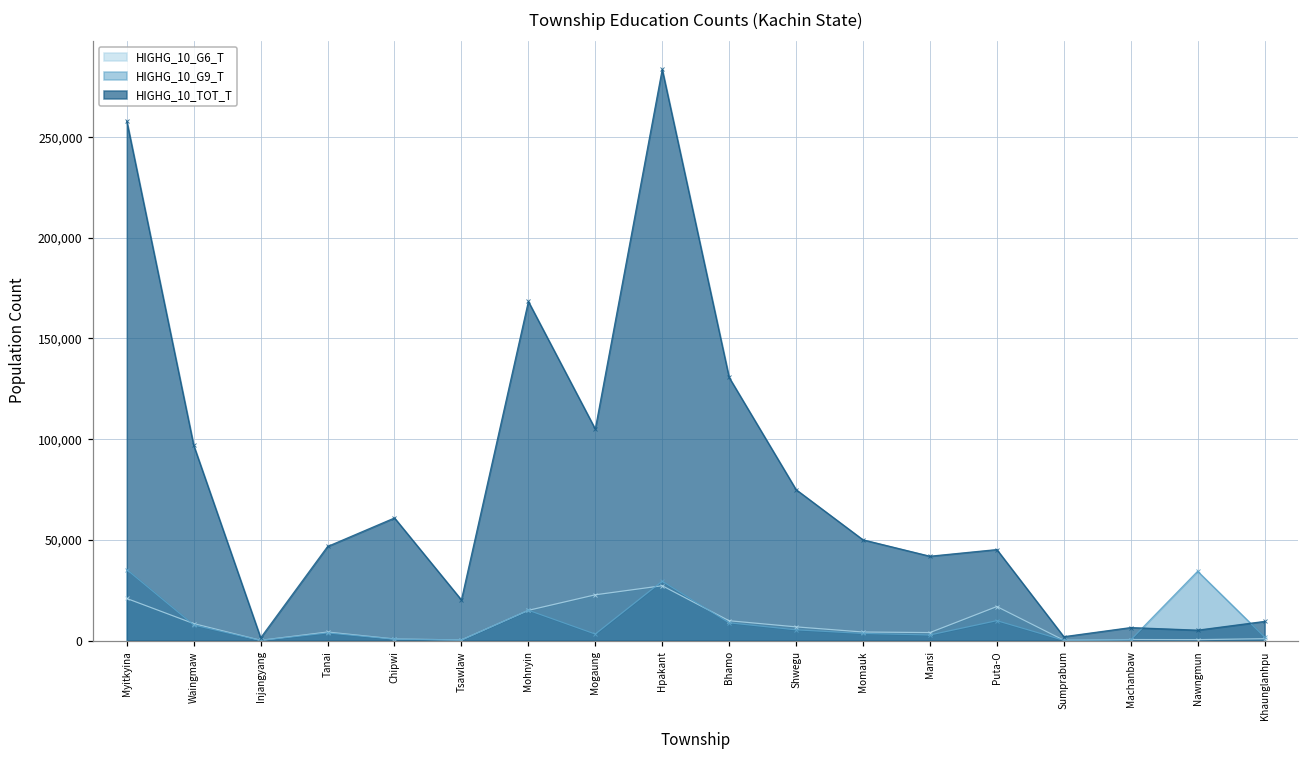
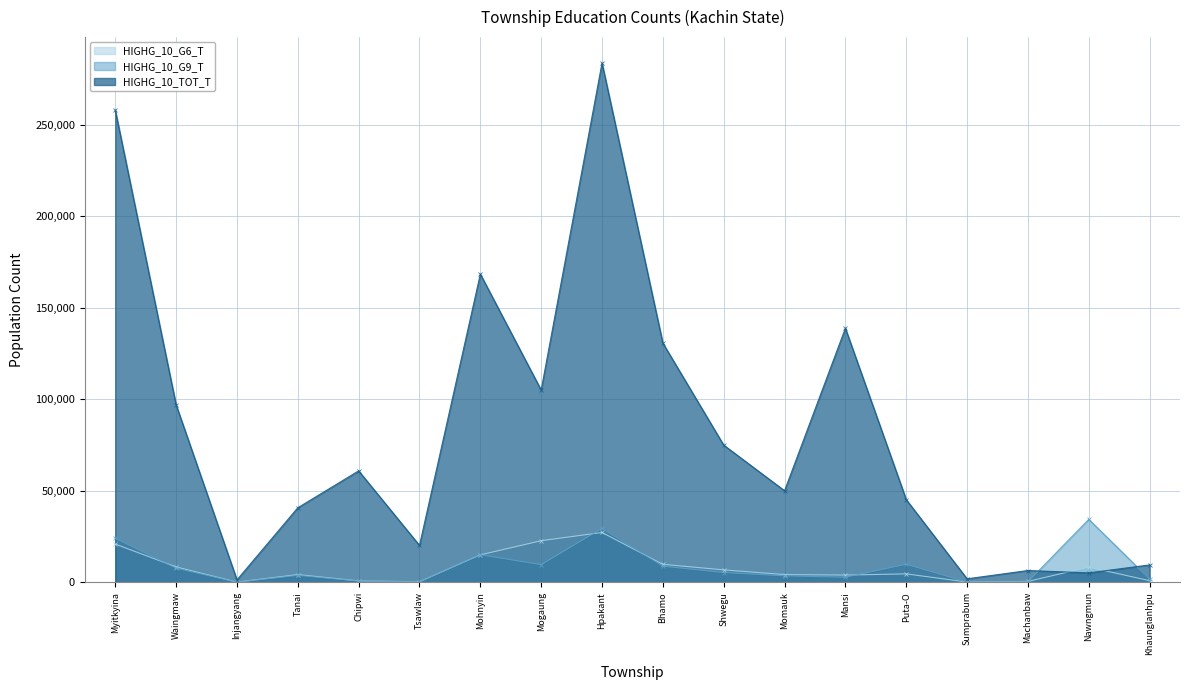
HIGHG_10_G9_T, Myitkyina: 35,000 -> 24,000
HIGHG_10_TOT_T, Tanai: 47,000 -> 41,000
HIGHG_10_G9_T, Mogaung: 3,000 -> 10,000
HIGHG_10_TOT_T, Mansi: 42,000 -> 139,000
HIGHG_10_G6_T, Puta-O: 17,000 -> 5,000
HIGHG_10_G6_T, Nawngmun: 0 -> 8,000
